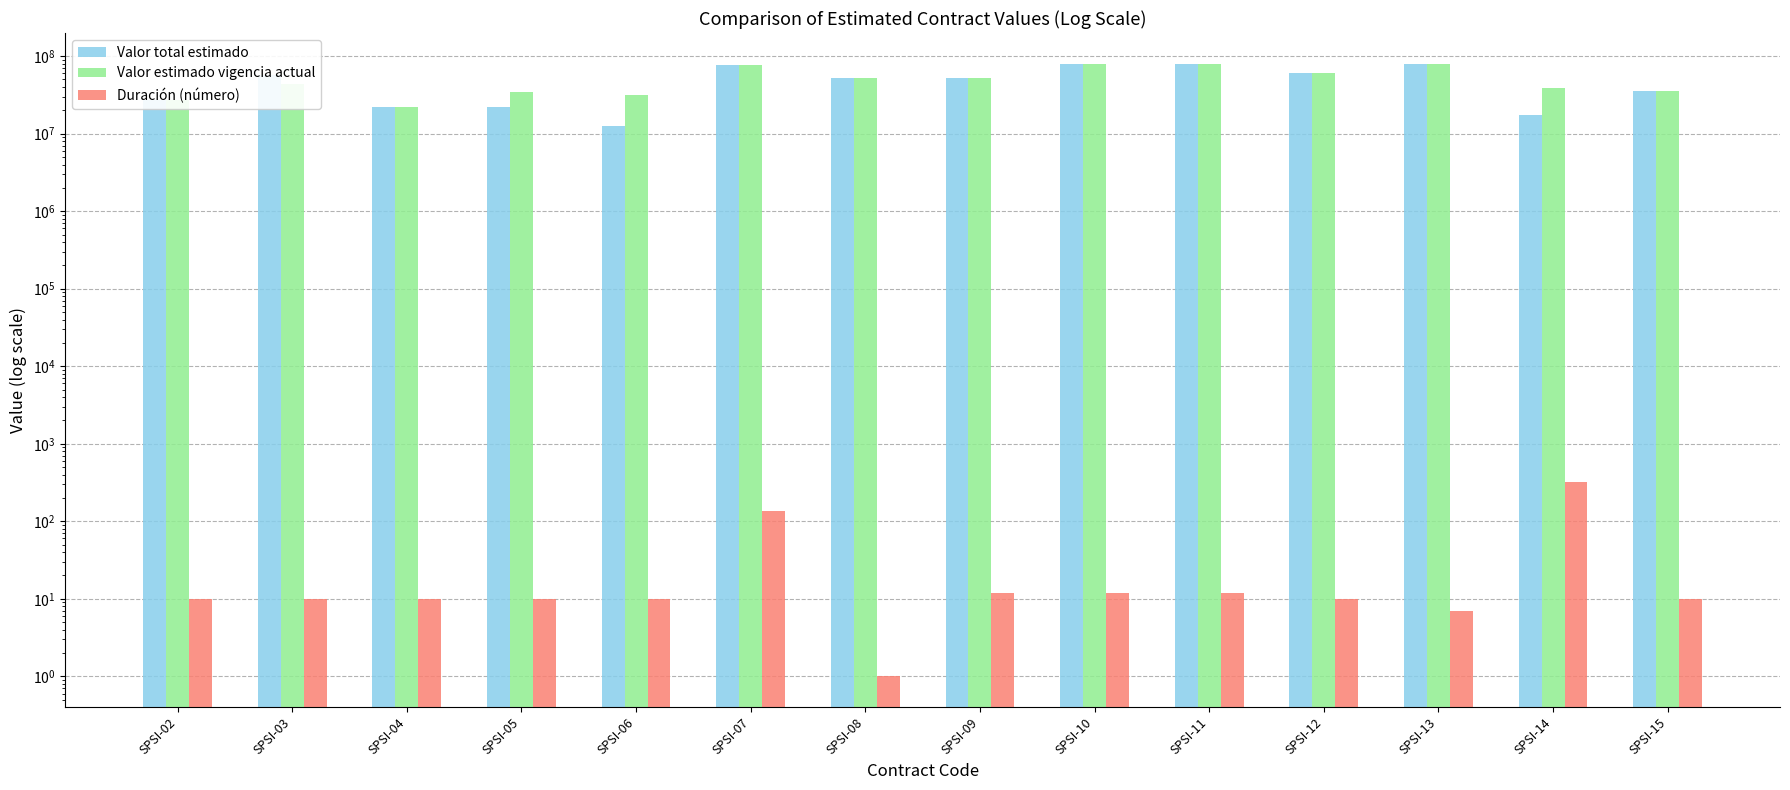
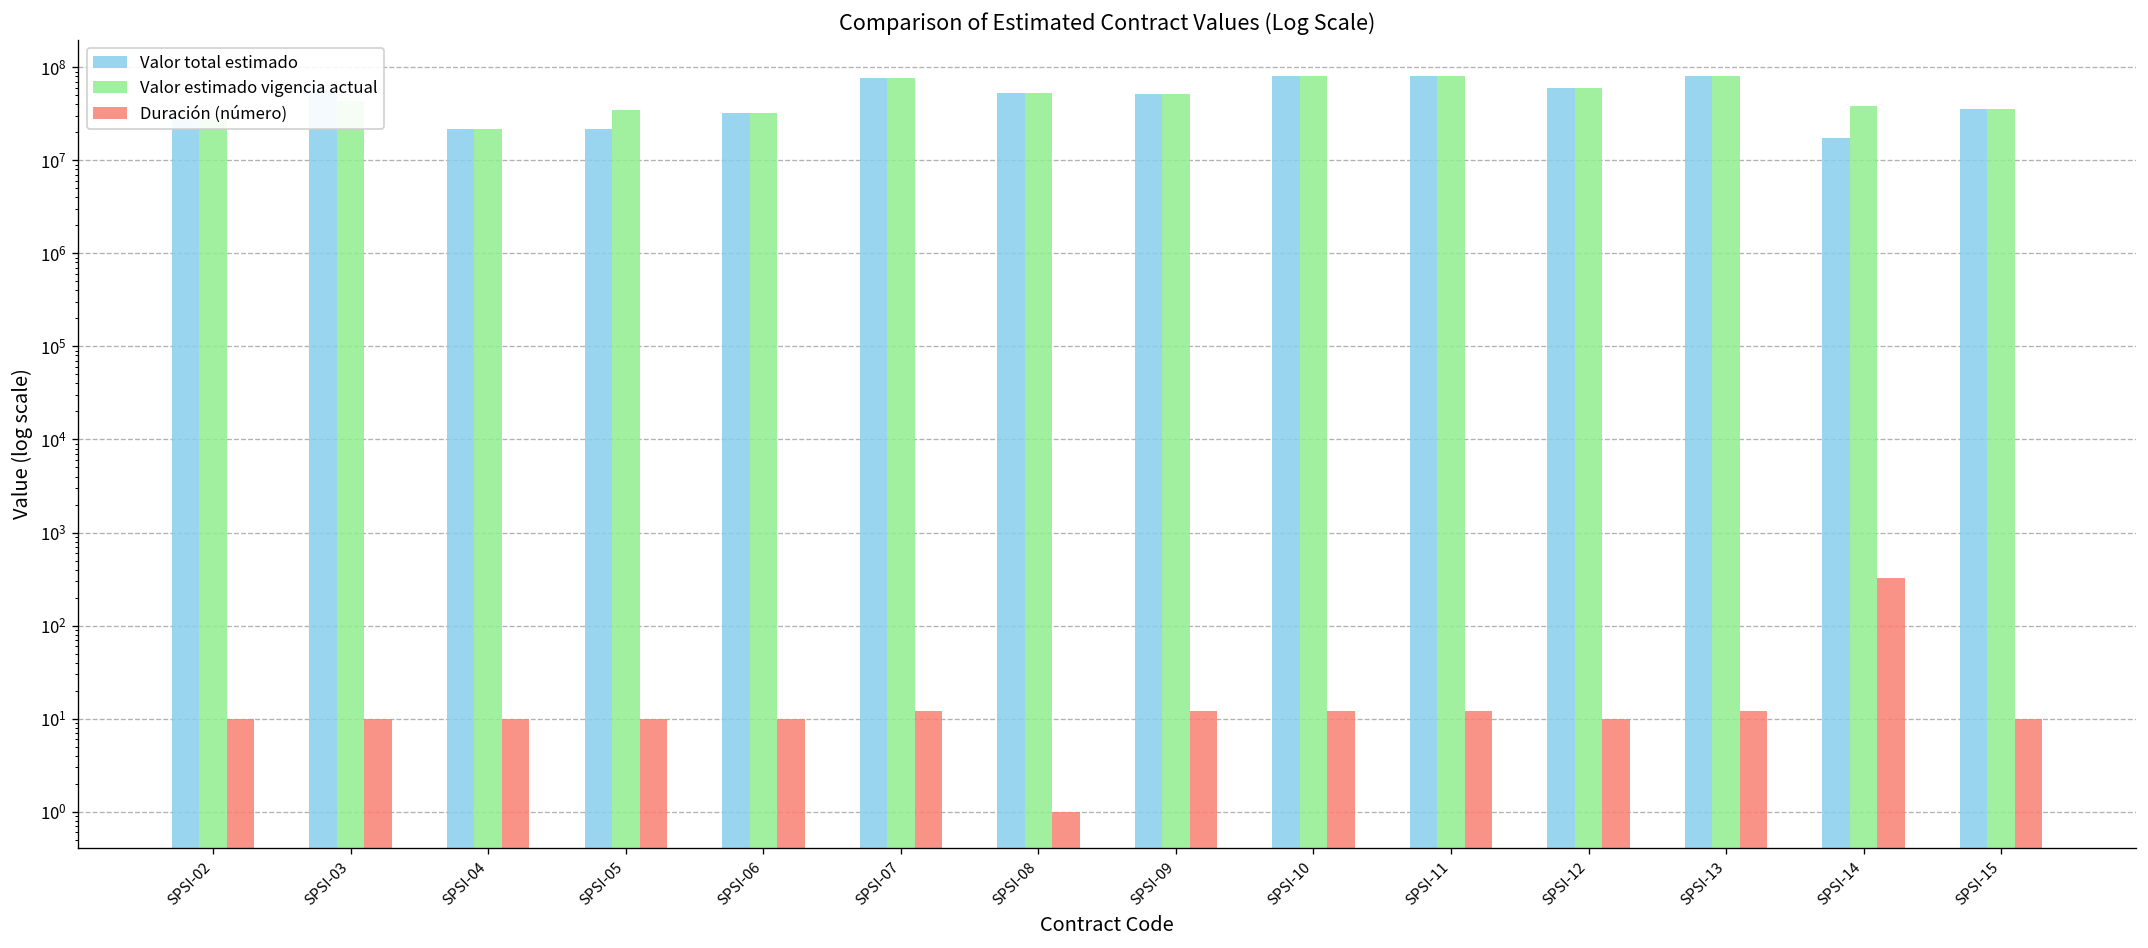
Valor total estimado, SPSI-06: 12000000 -> 32000000
Duración (número), SPSI-07: 140 -> 12
Duración (número), SPSI-13: 7 -> 12
